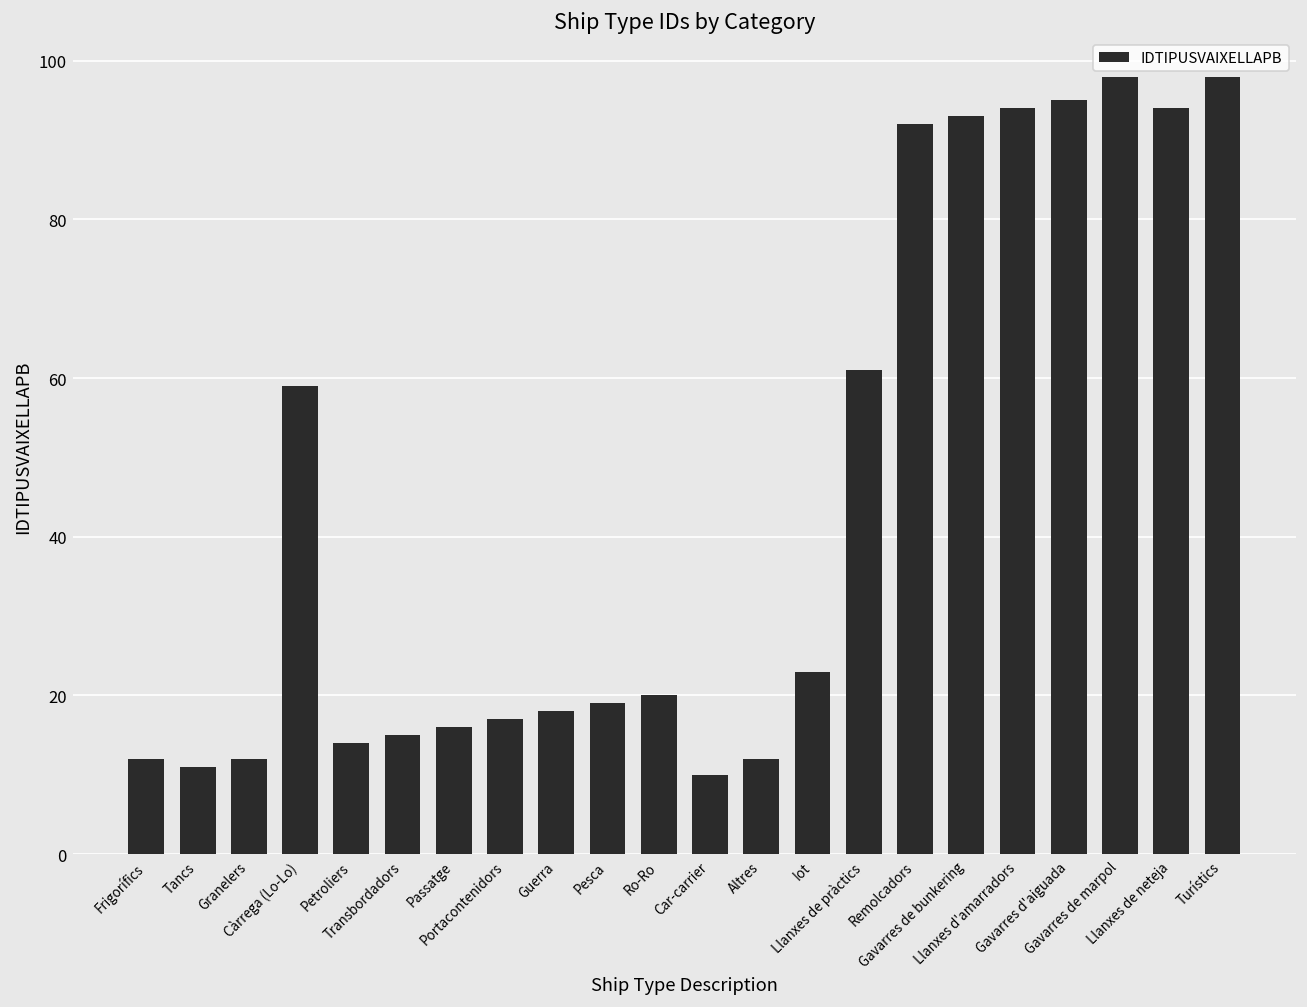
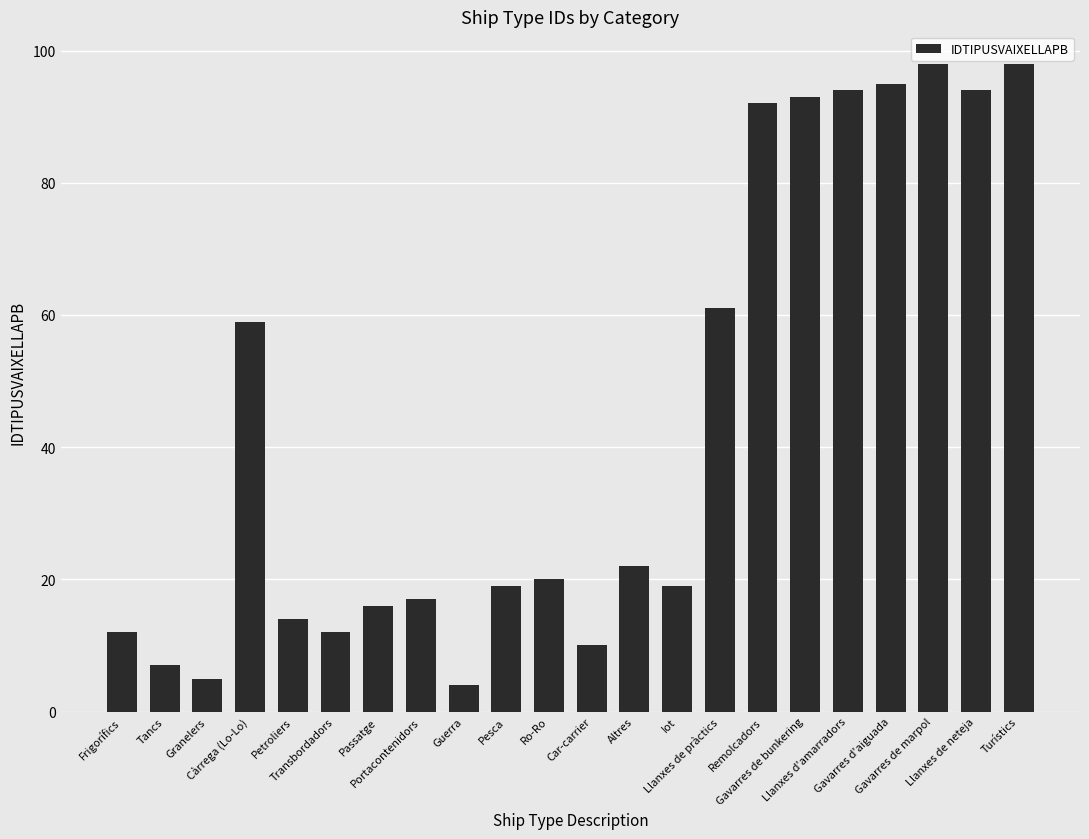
Tancs: 11 -> 7
Granelers: 12 -> 5
Transbordadors: 15 -> 12
Guerra: 18 -> 4
Altres: 12 -> 22
Iot: 23 -> 19
